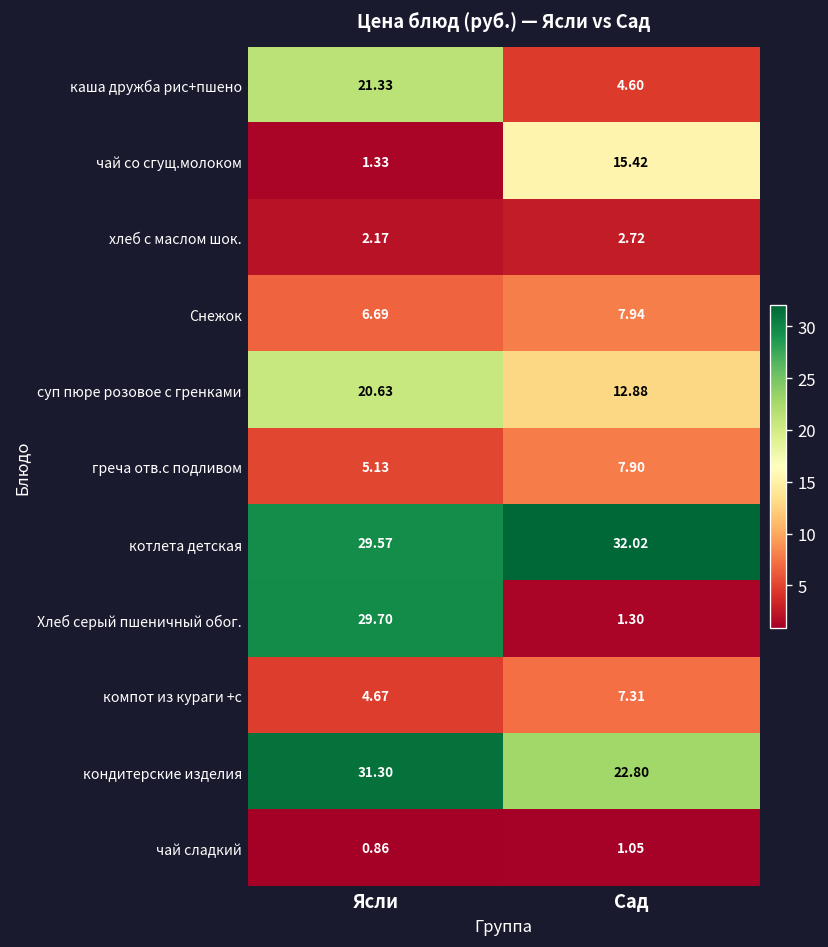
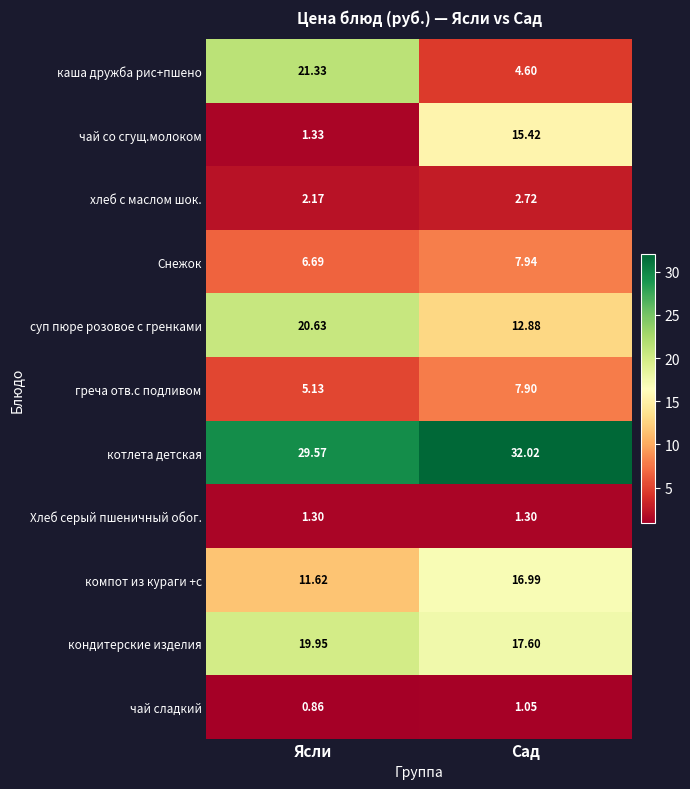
Хлеб серый пшеничный обог., Ясли: 29.70 -> 1.30
компот из кураги +с, Ясли: 4.67 -> 11.62
компот из кураги +с, Сад: 7.31 -> 16.99
кондитерские изделия, Ясли: 31.30 -> 19.95
кондитерские изделия, Сад: 22.80 -> 17.60
